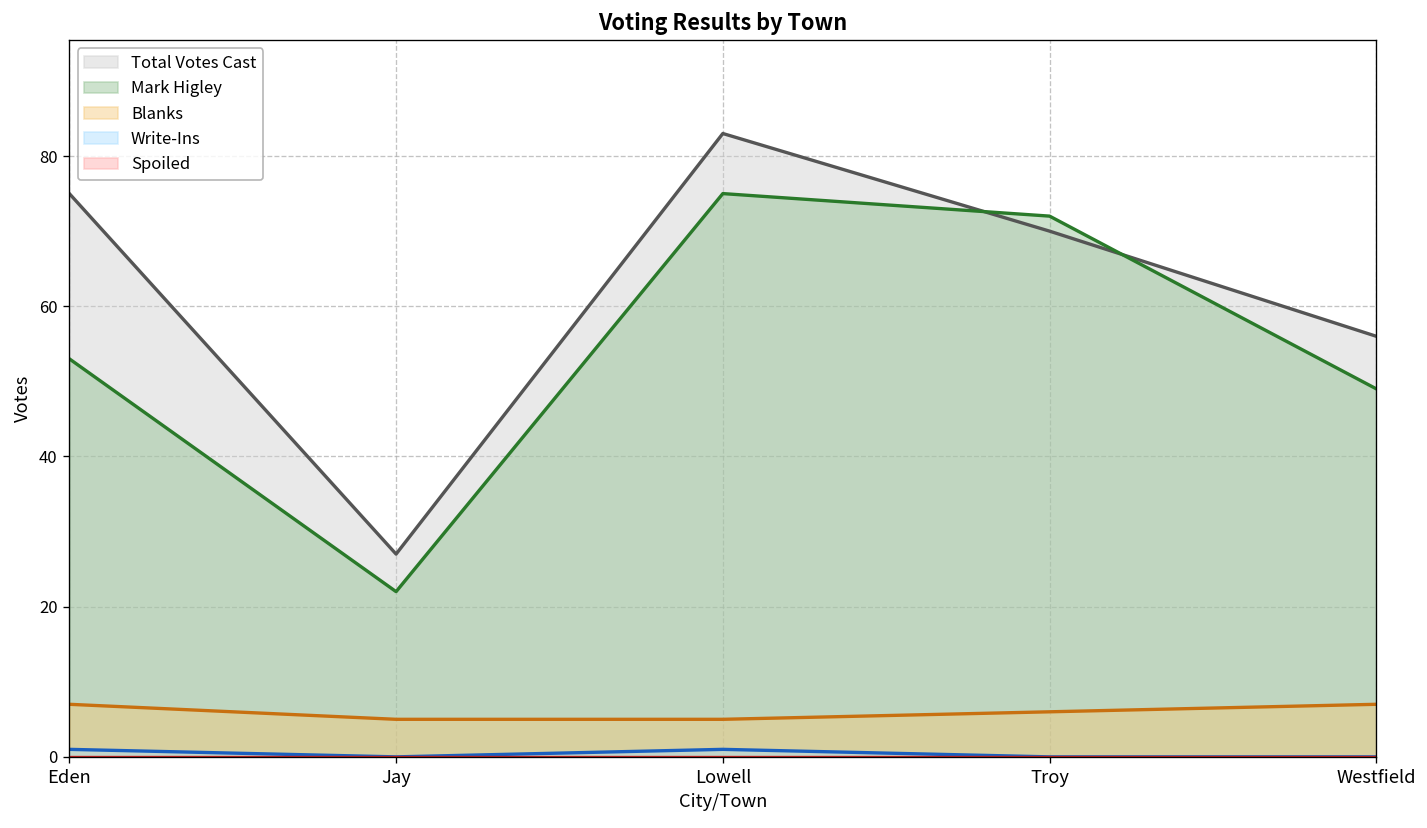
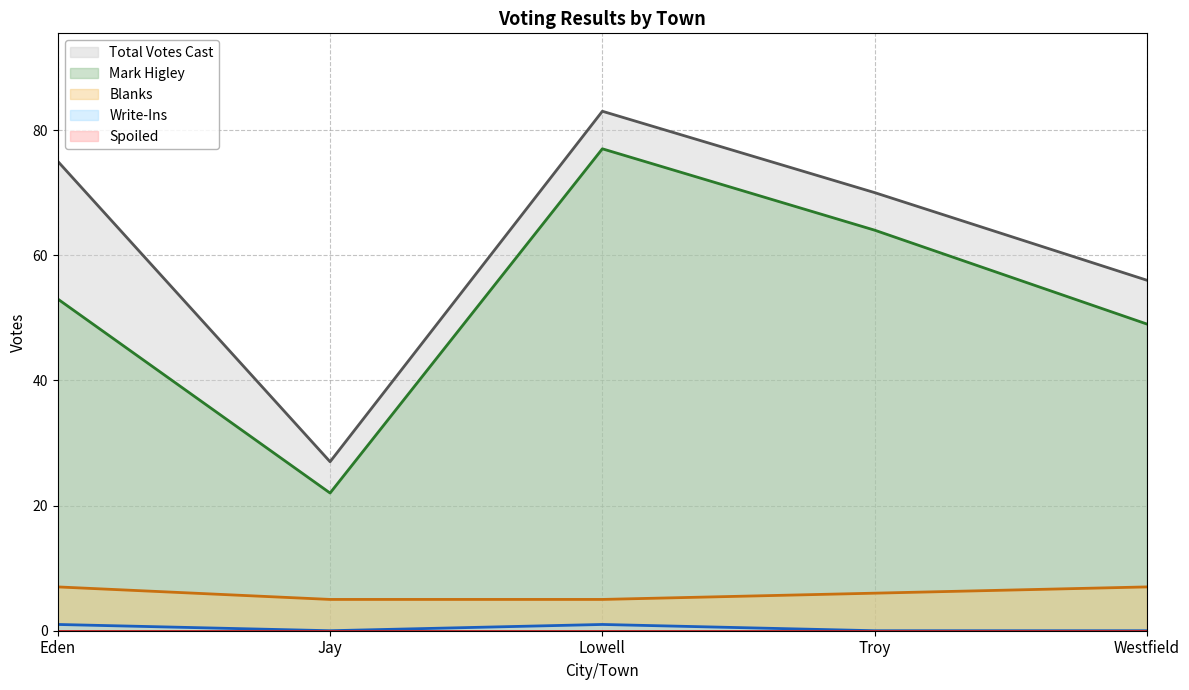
Mark Higley, Lowell: 75 -> 77
Mark Higley, Troy: 72 -> 64
